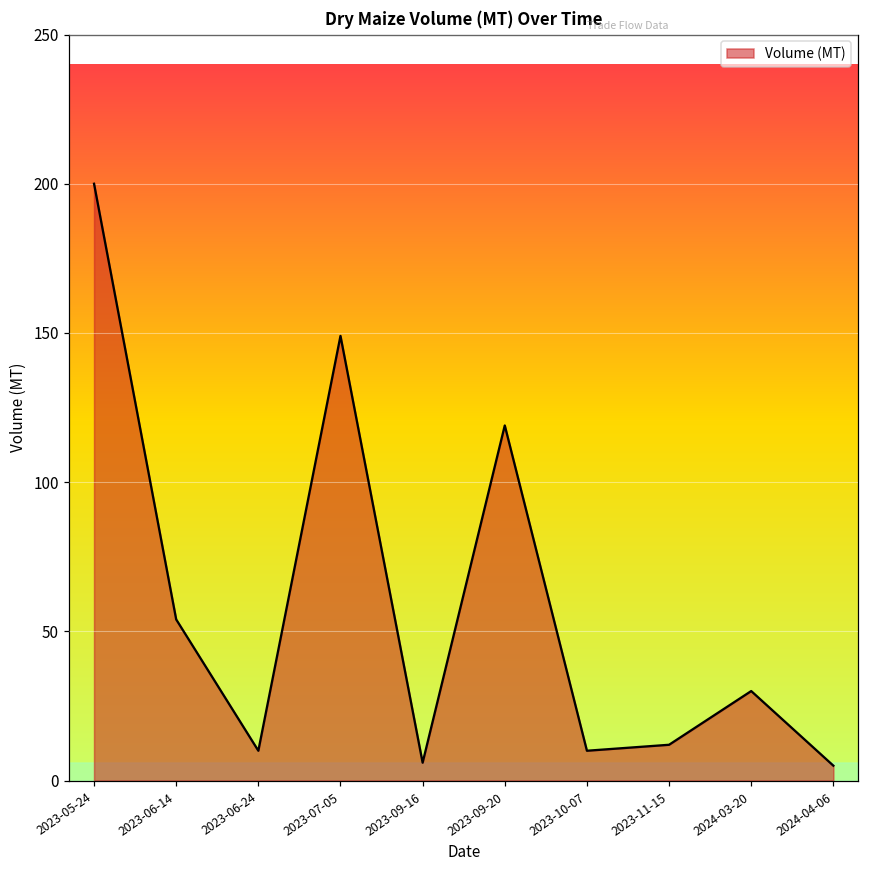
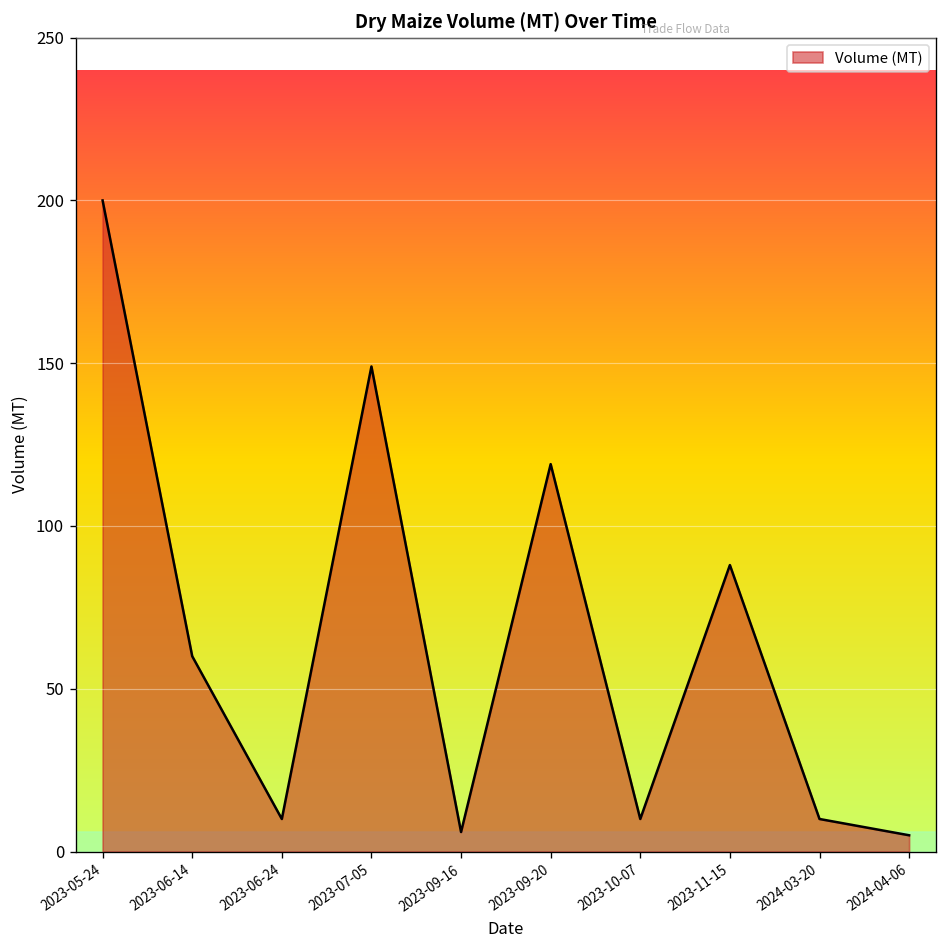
2023-06-14: 54 -> 60
2023-11-15: 12 -> 88
2024-03-20: 30 -> 10
